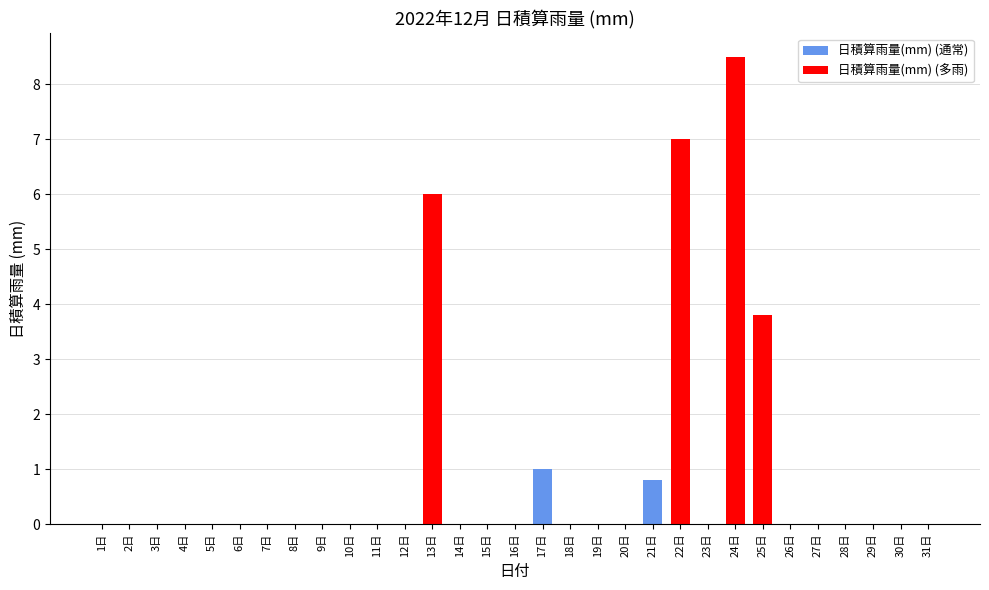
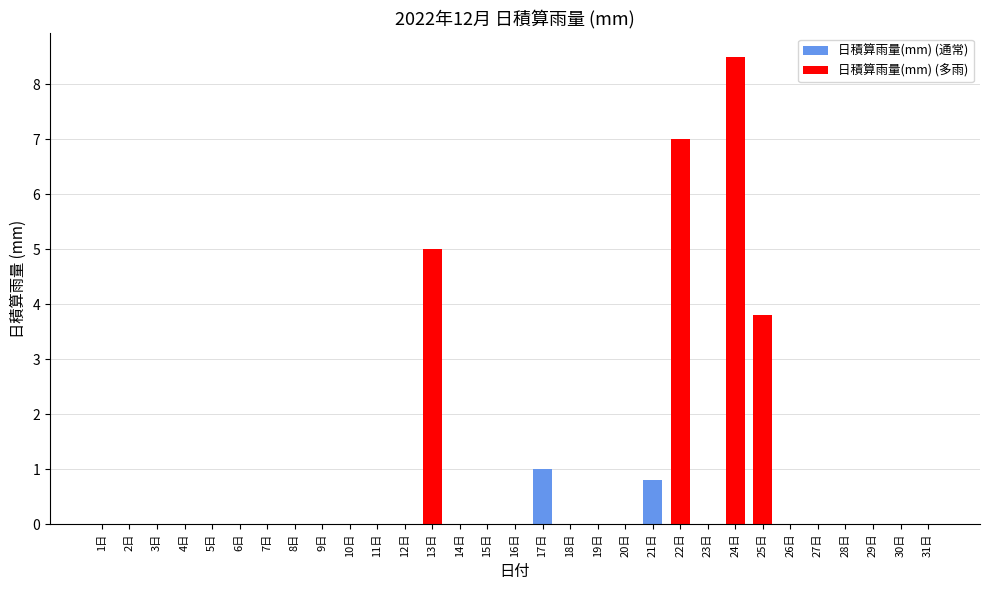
日積算雨量(mm) (多雨), 13日: 6 -> 5
